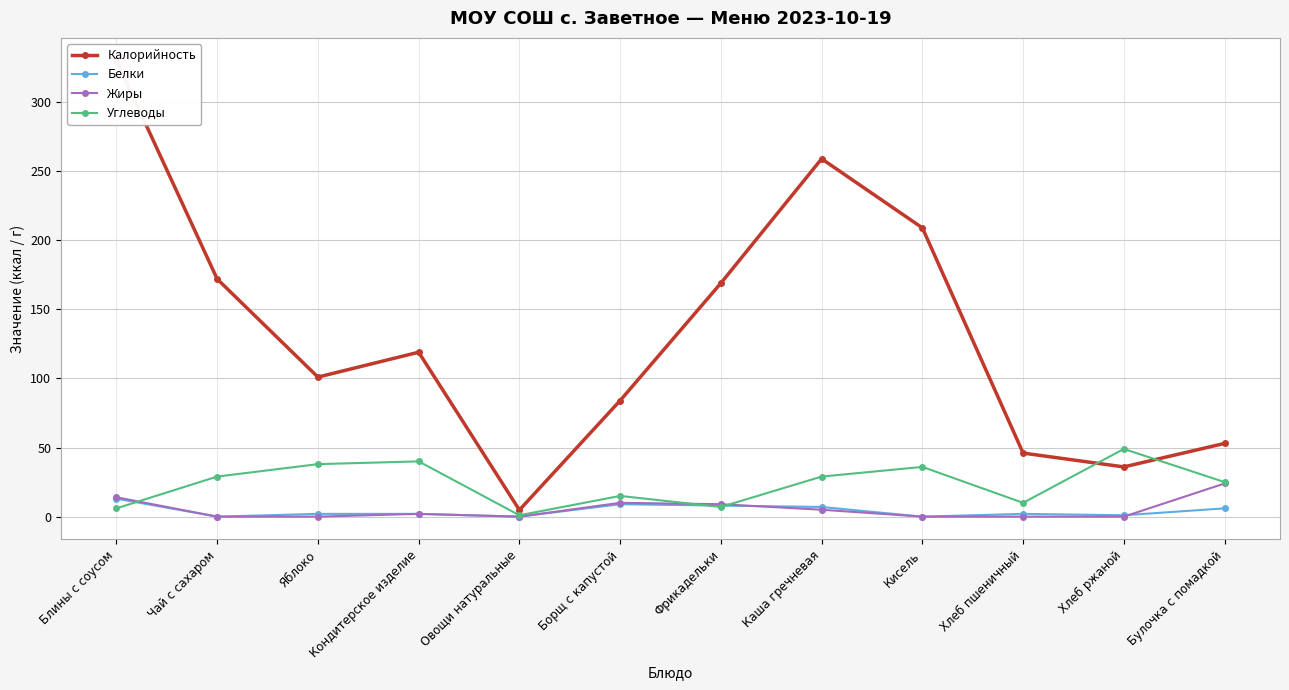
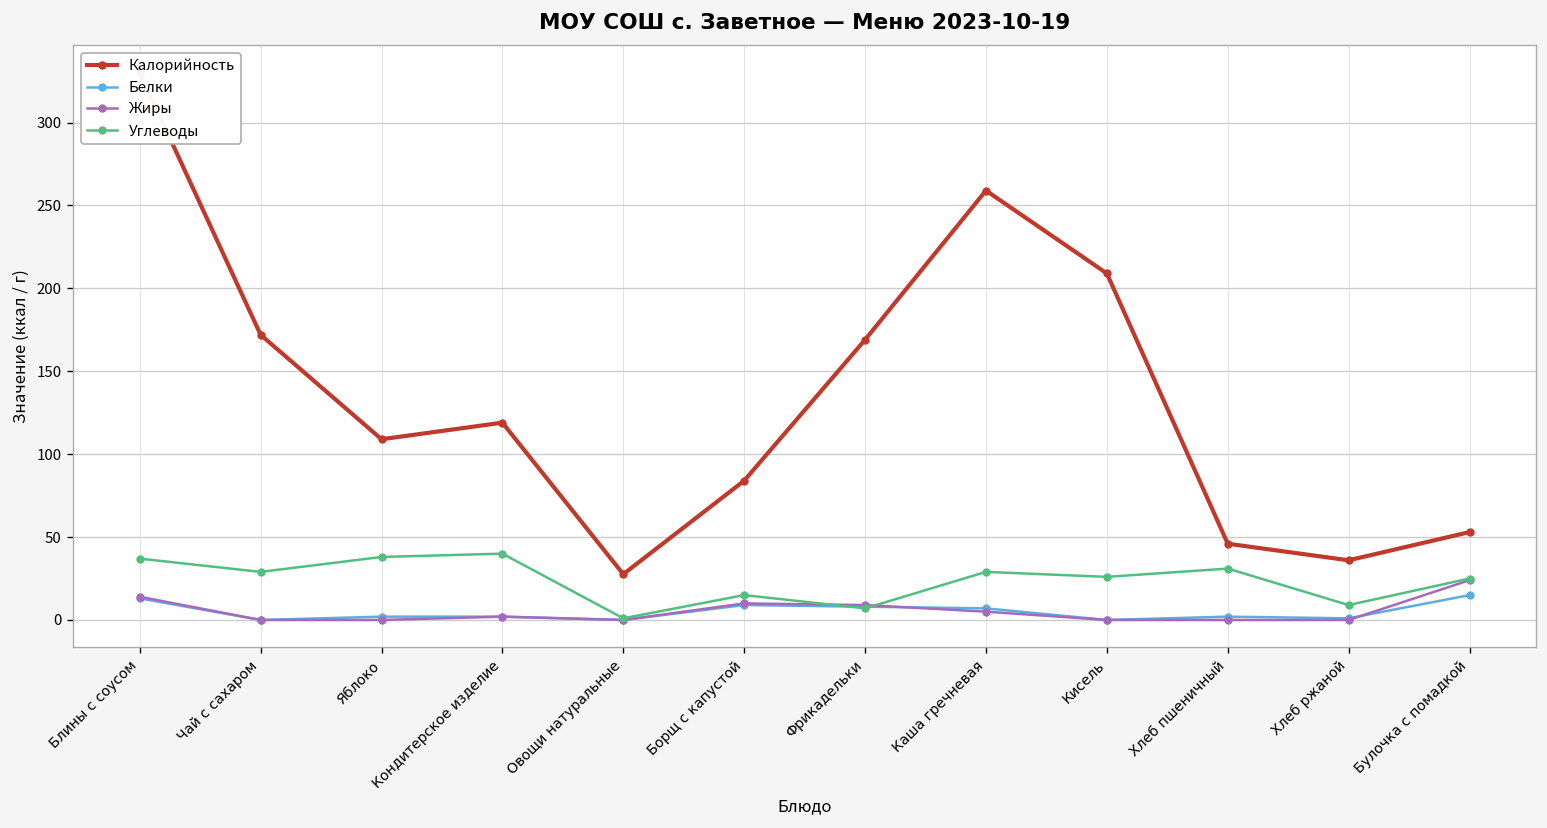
Углеводы, Блины с соусом: 6 -> 37
Калорийность, Яблоко: 101 -> 109
Калорийность, Овощи натуральные: 5 -> 28
Углеводы, Кисель: 36 -> 26
Углеводы, Хлеб пшеничный: 10 -> 31
Углеводы, Хлеб ржаной: 49 -> 9
Белки, Булочка с помадкой: 6 -> 15
